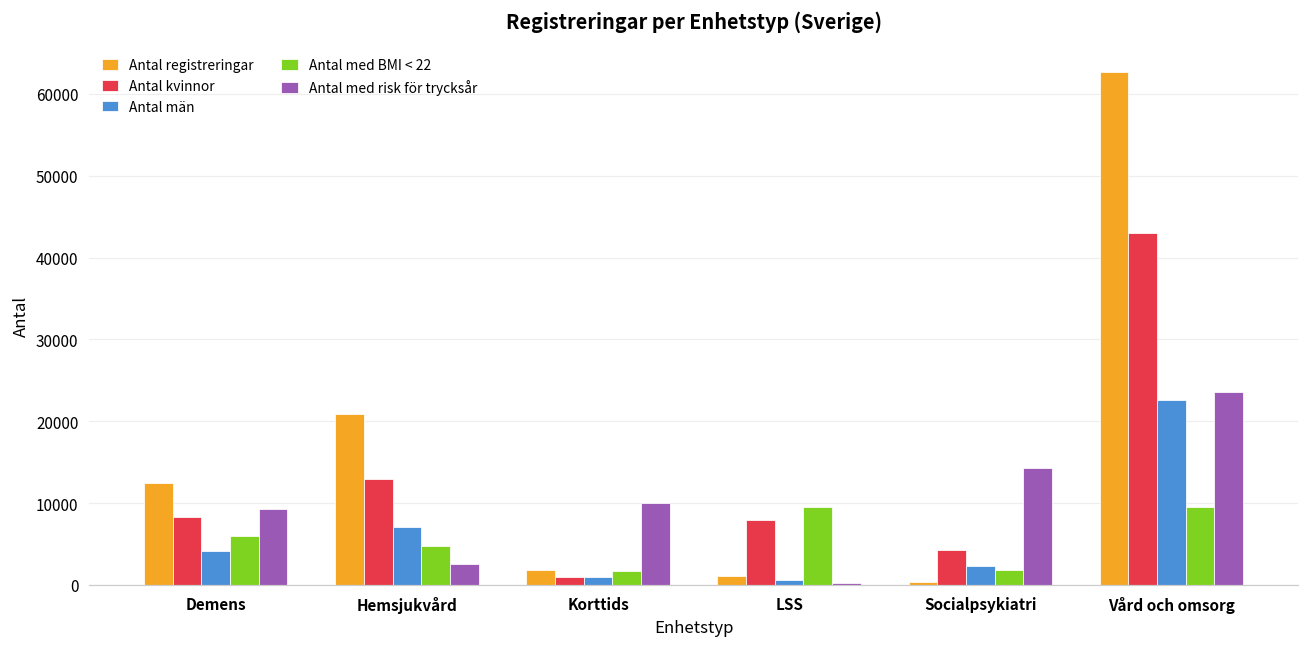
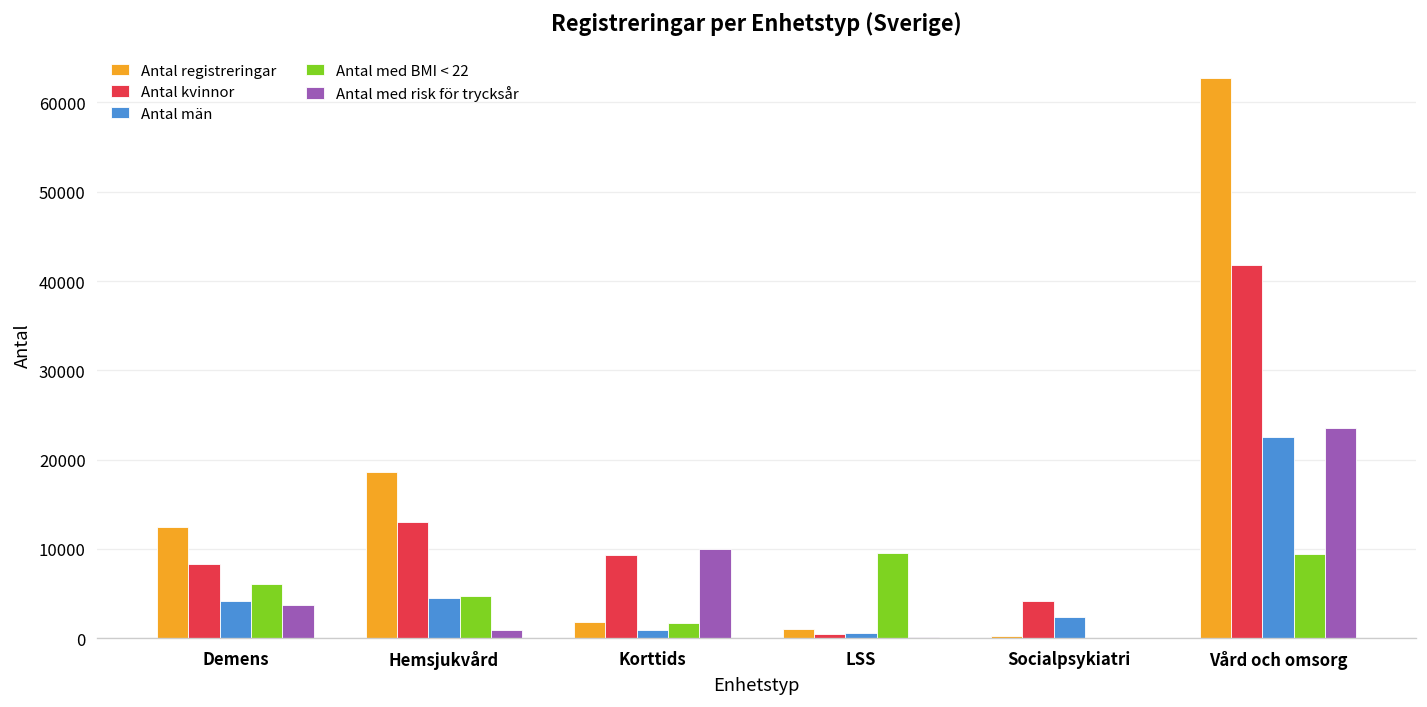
Antal med risk för trycksår, Demens: 9000 -> 4000
Antal registreringar, Hemsjukvård: 21000 -> 19000
Antal män, Hemsjukvård: 7000 -> 5000
Antal med risk för trycksår, Hemsjukvård: 3000 -> 1000
Antal kvinnor, Korttids: 1000 -> 9000
Antal kvinnor, LSS: 8000 -> 0
Antal med BMI < 22, Socialpsykiatri: 2000 -> 0
Antal med risk för trycksår, Socialpsykiatri: 14000 -> 0
Antal kvinnor, Vård och omsorg: 43000 -> 42000
